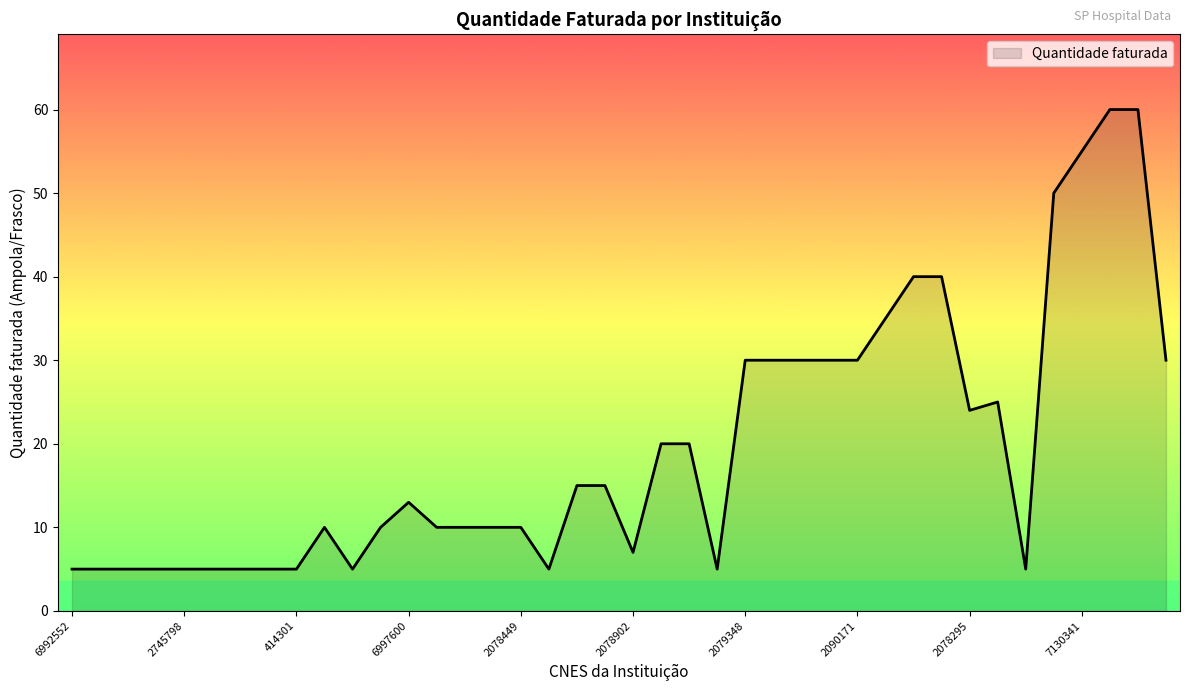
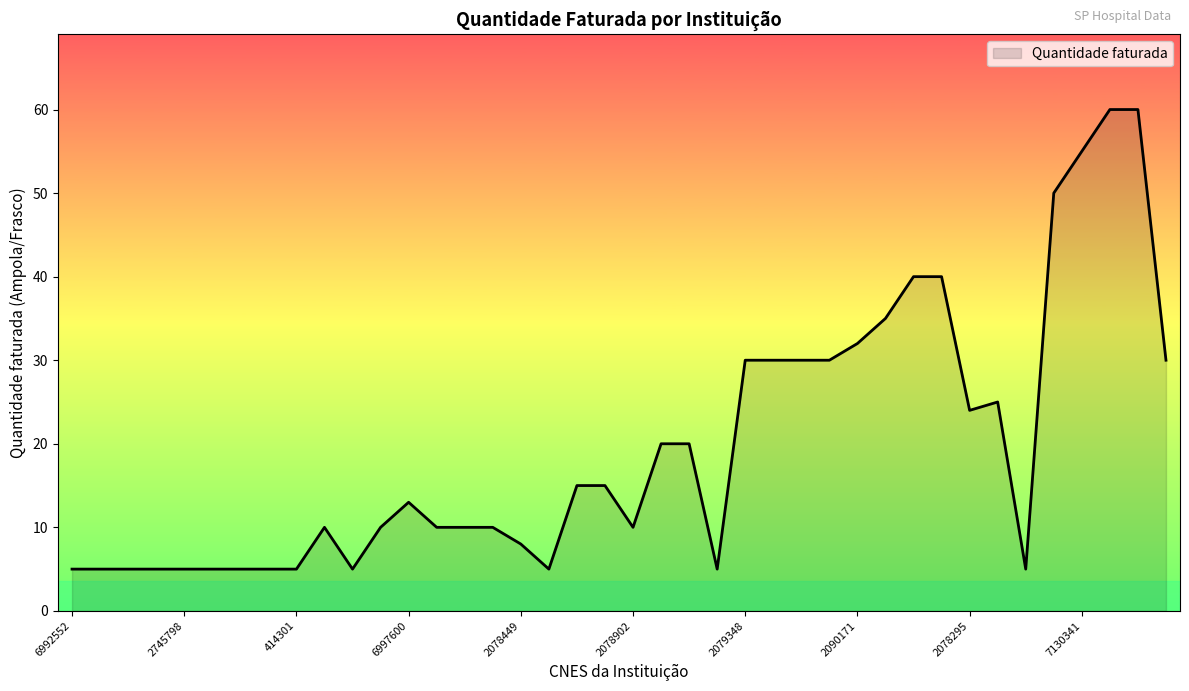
2078449: 10 -> 8
2078902: 7 -> 10
2090171: 30 -> 32
